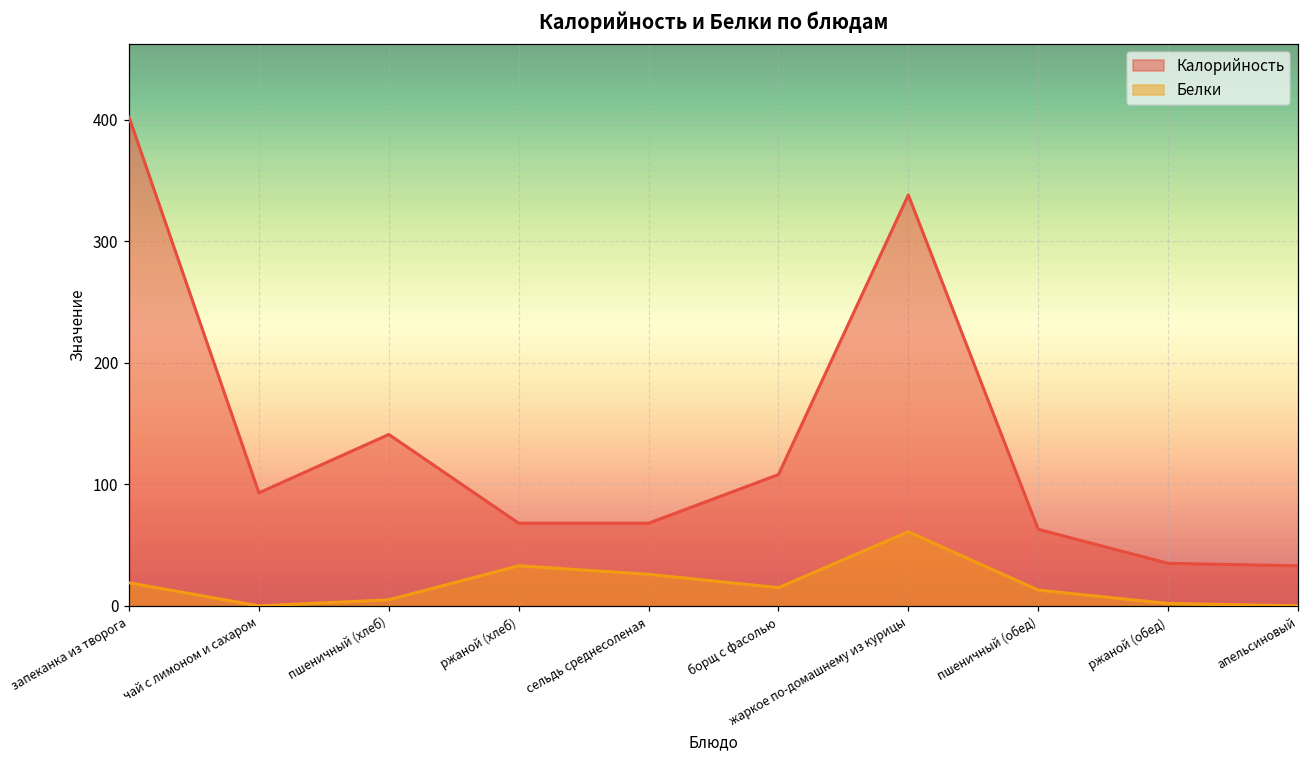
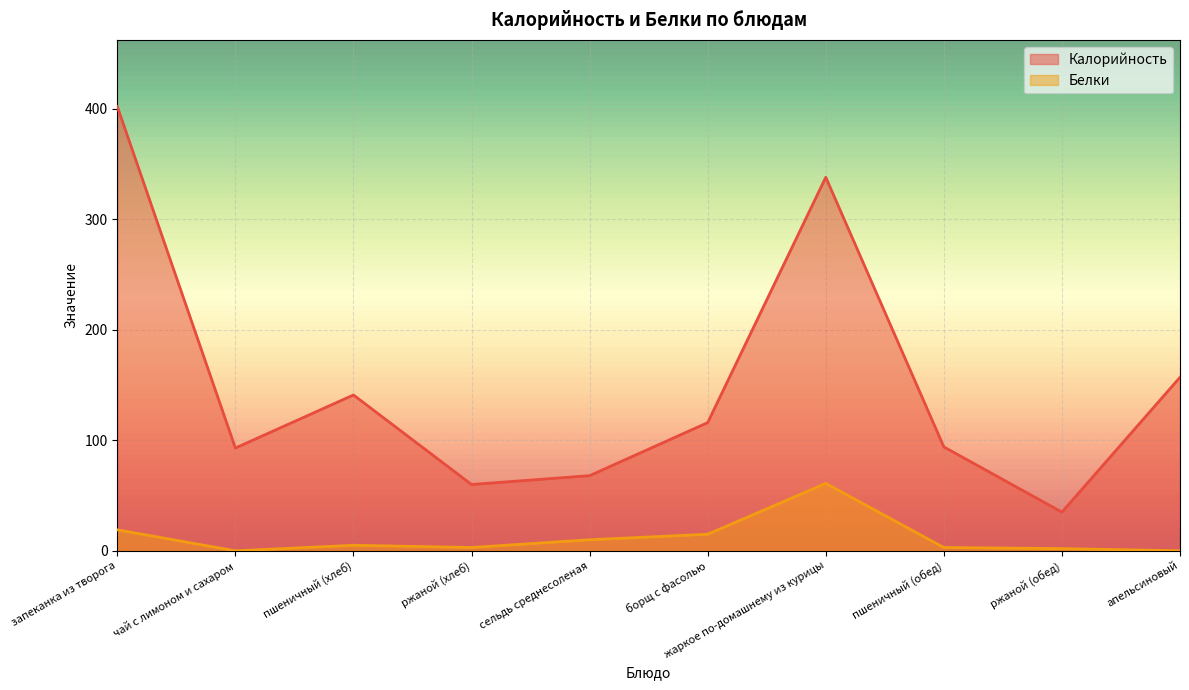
Калорийность, ржаной (хлеб): 68 -> 60
Белки, ржаной (хлеб): 33 -> 3
Белки, сельдь среднесоленая: 26 -> 10
Калорийность, борщ с фасолью: 108 -> 116
Калорийность, пшеничный (обед): 63 -> 94
Белки, пшеничный (обед): 13 -> 3
Калорийность, апельсиновый: 33 -> 157
